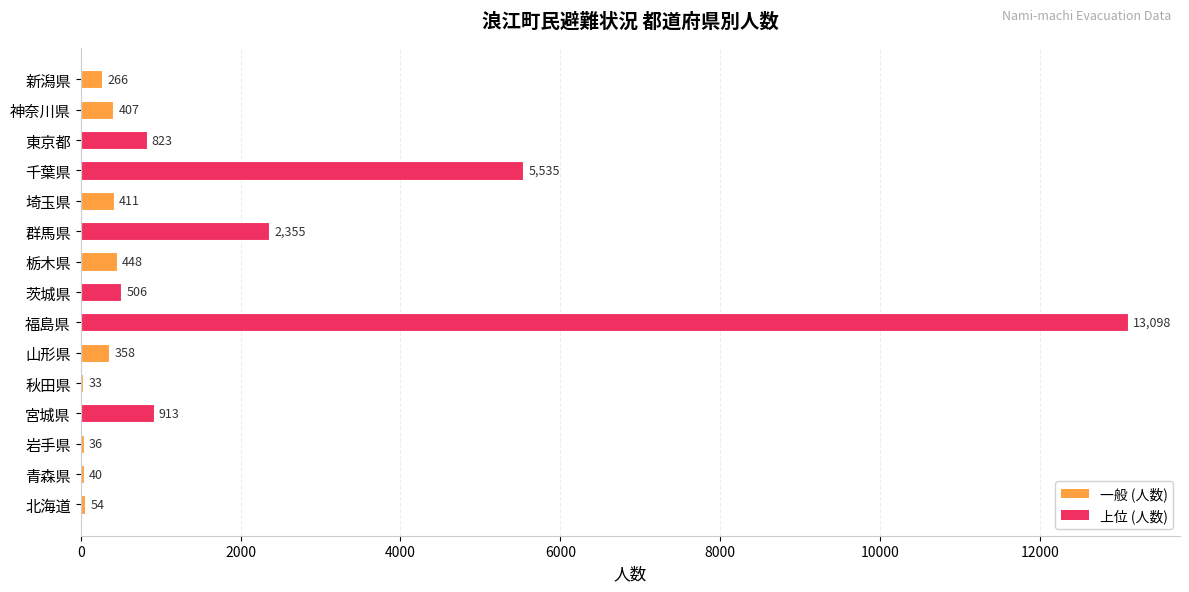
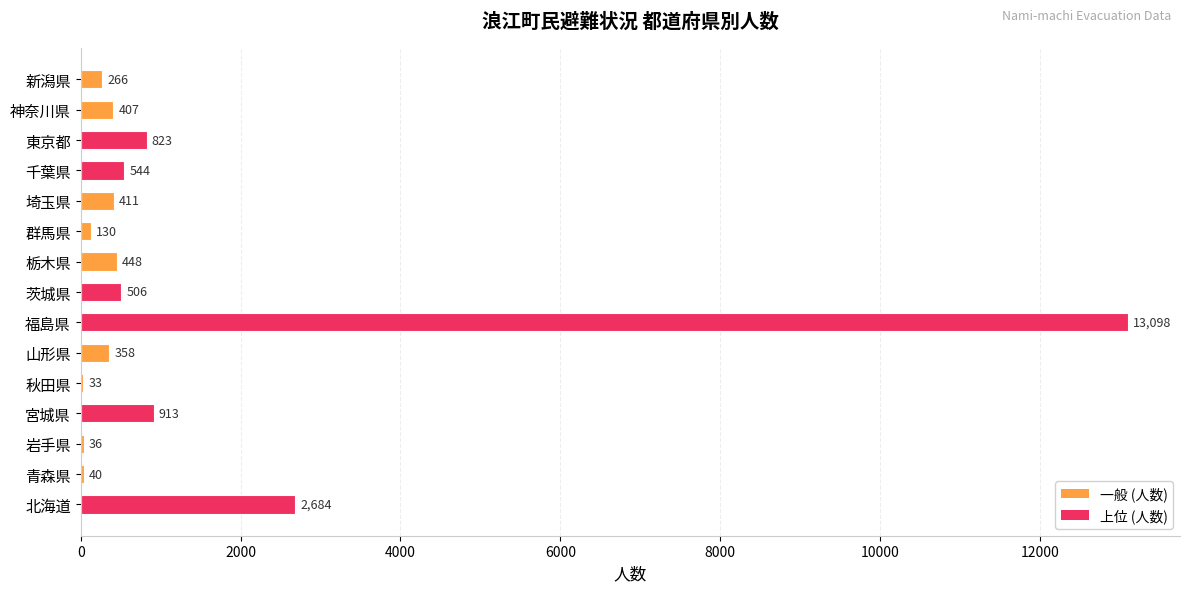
千葉県: 5,535 -> 544
群馬県: 2,355 -> 130
北海道: 54 -> 2,684
